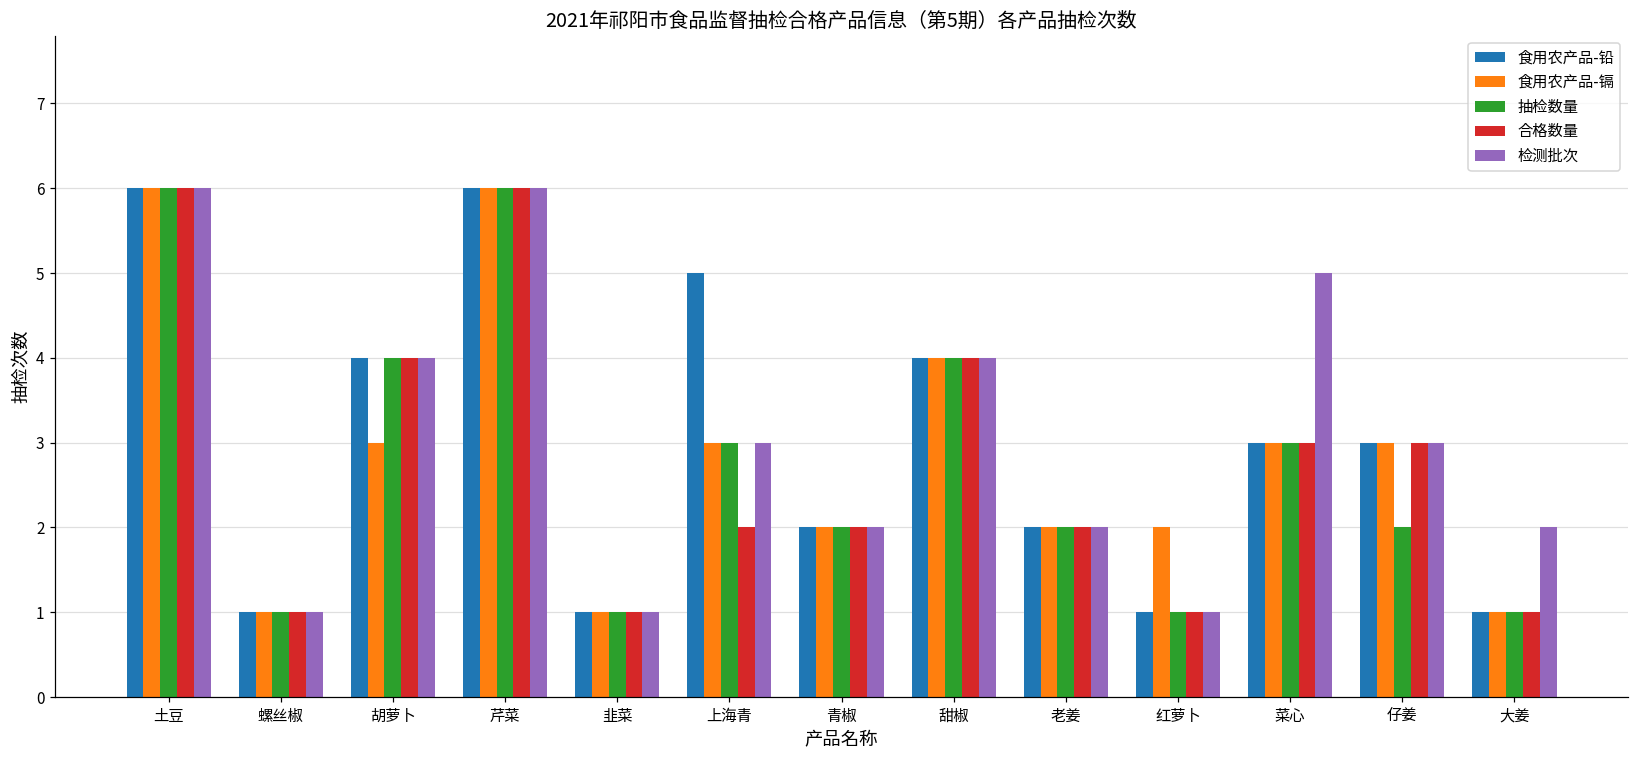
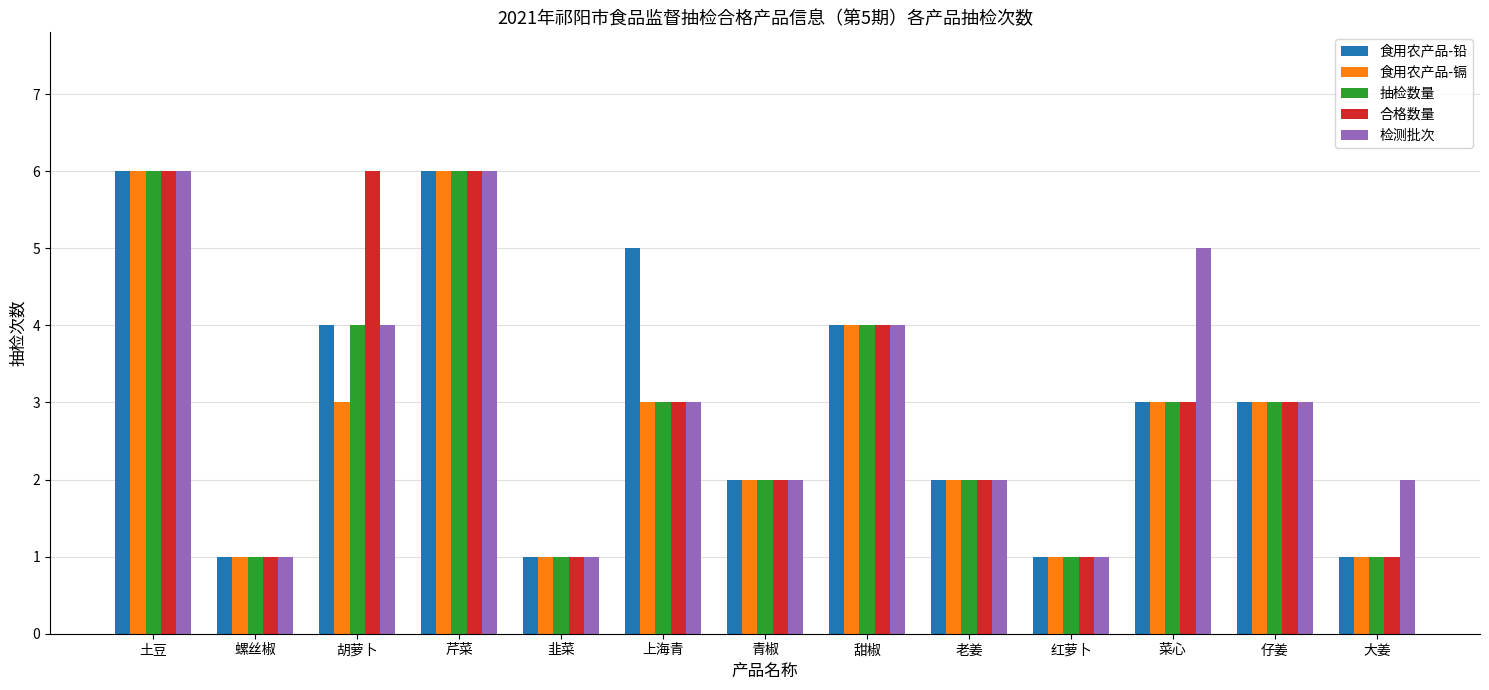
合格数量, 胡萝卜: 4 -> 6
合格数量, 上海青: 2 -> 3
食用农产品-镉, 红萝卜: 2 -> 1
抽检数量, 仔姜: 2 -> 3
